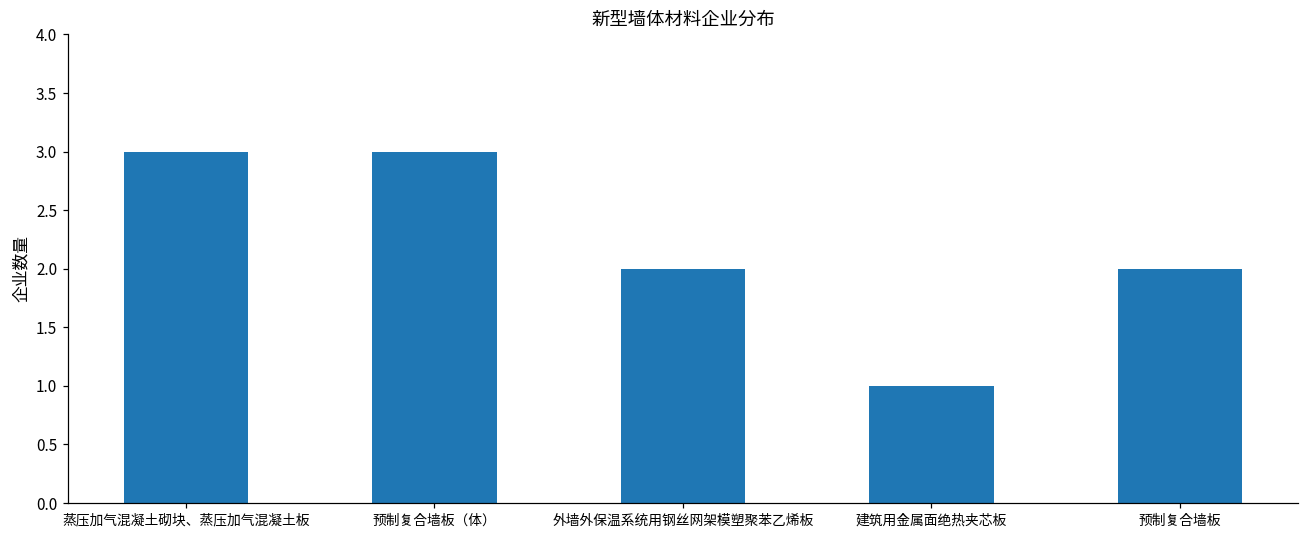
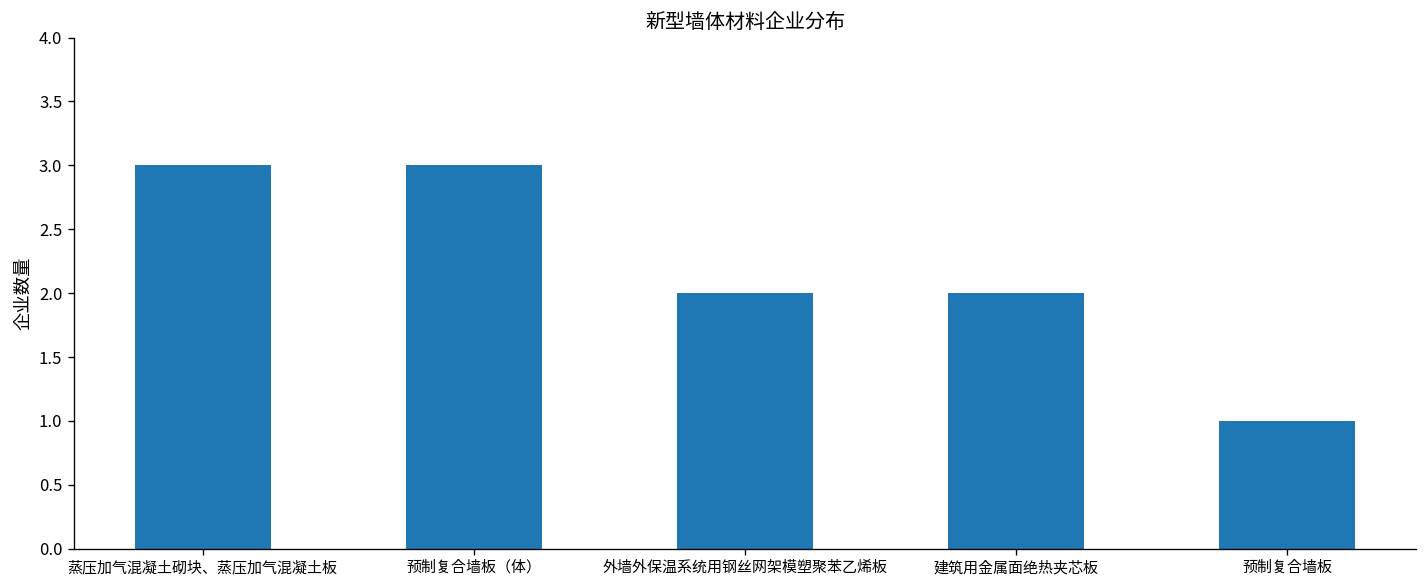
建筑用金属面绝热夹芯板: 1 -> 2
预制复合墙板: 2 -> 1
